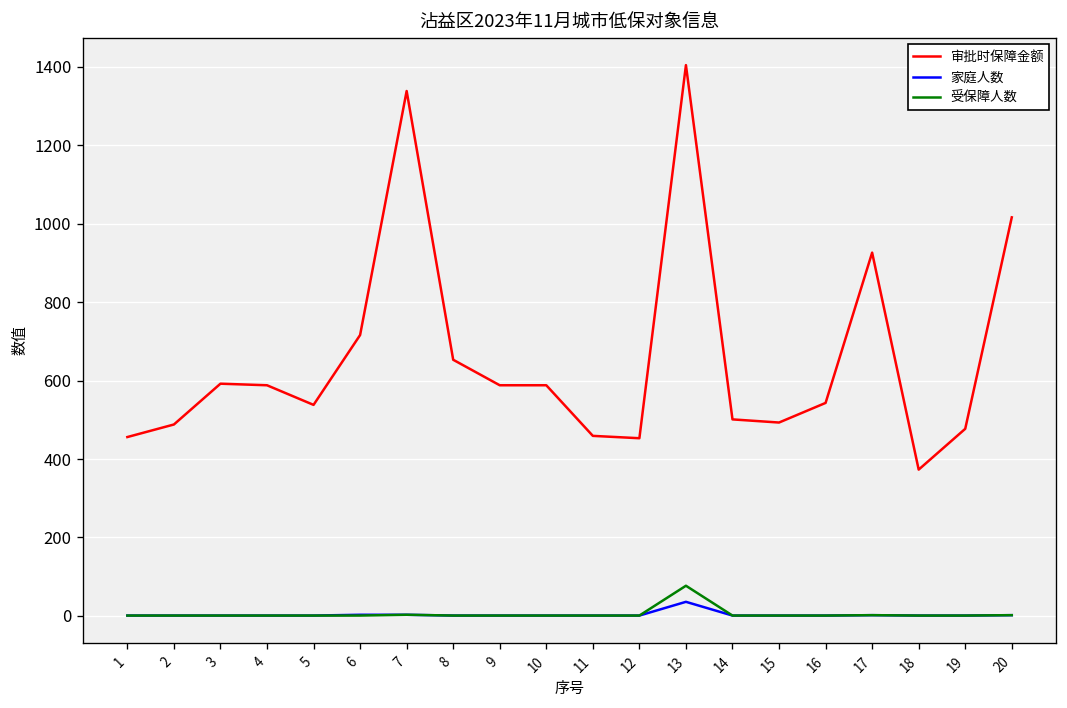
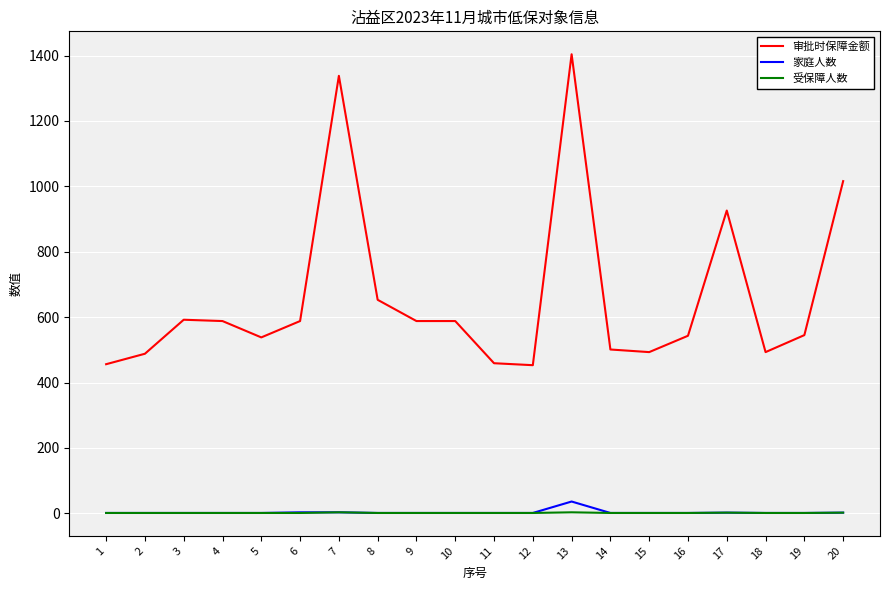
审批时保障金额, 6: 720 -> 590
受保障人数, 13: 80 -> 0
审批时保障金额, 18: 370 -> 490
审批时保障金额, 19: 480 -> 550
